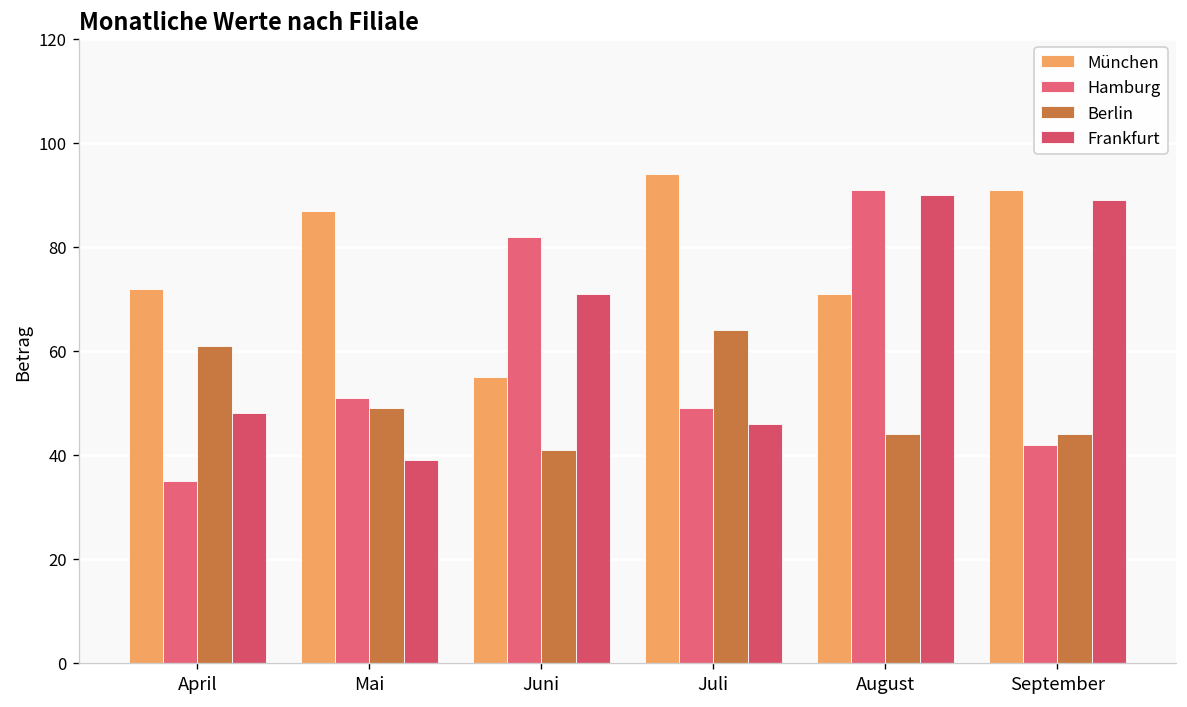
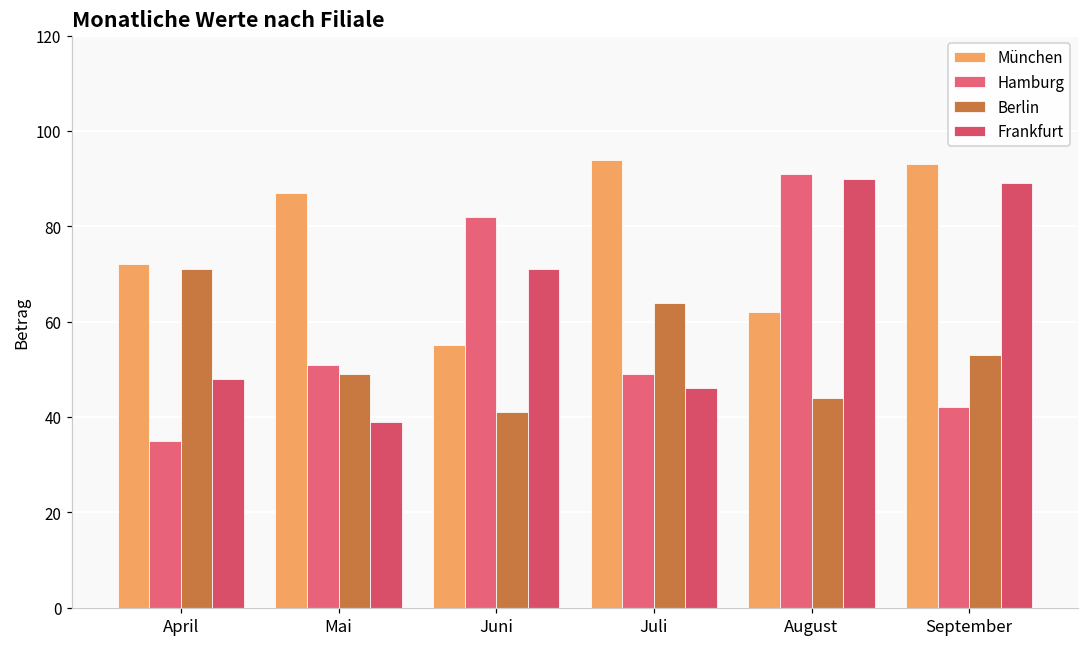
Berlin, April: 61 -> 71
München, August: 71 -> 62
München, September: 91 -> 93
Berlin, September: 44 -> 53
